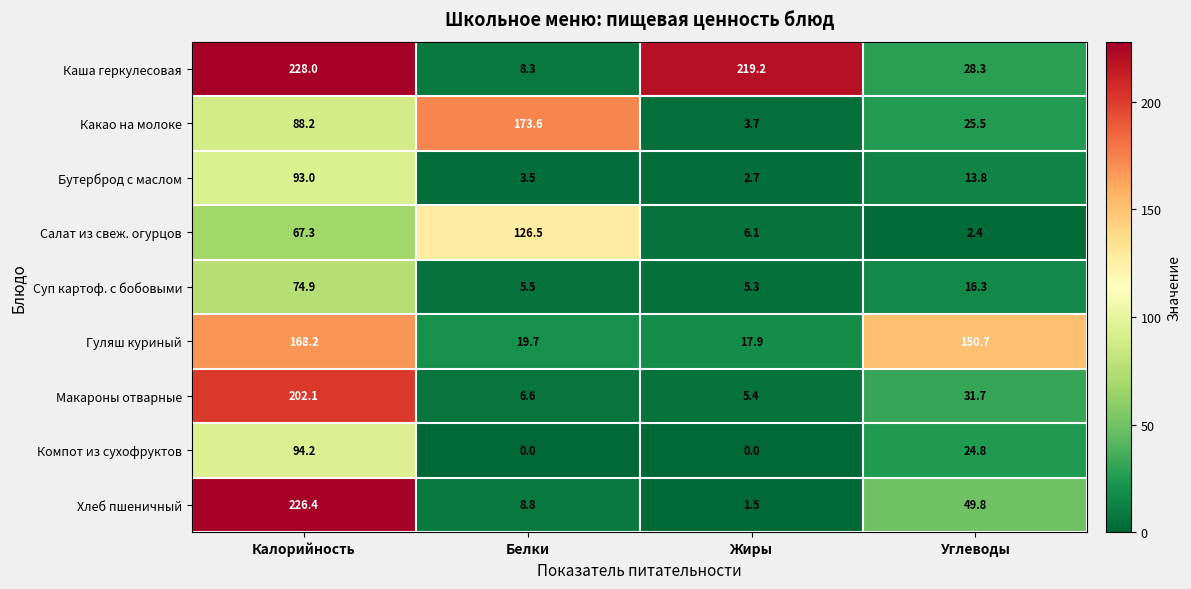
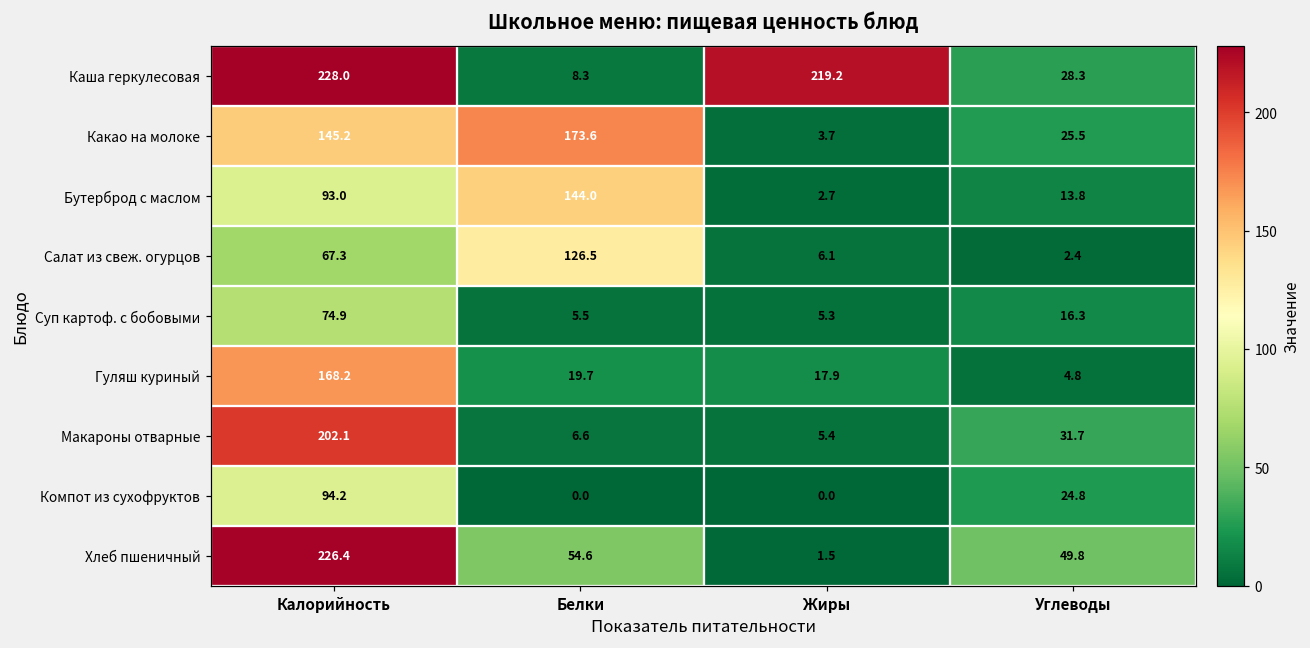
Какао на молоке, Калорийность: 88.2 -> 145.2
Бутерброд с маслом, Белки: 3.5 -> 144.0
Гуляш куриный, Углеводы: 150.7 -> 4.8
Хлеб пшеничный, Белки: 8.8 -> 54.6
